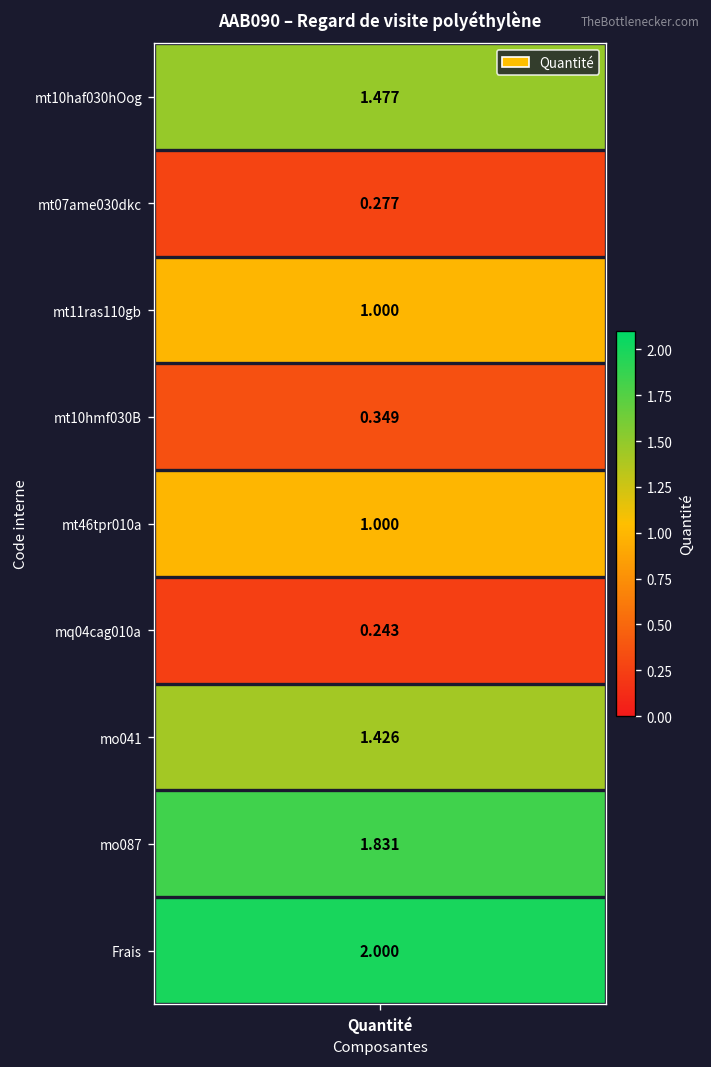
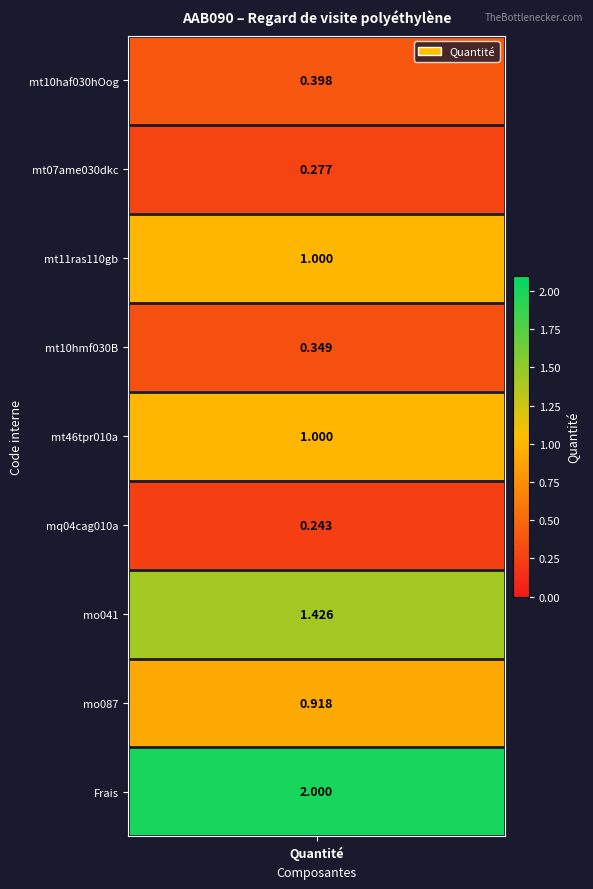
mt10haf030hOog, Quantité: 1.477 -> 0.398
mo087, Quantité: 1.831 -> 0.918
